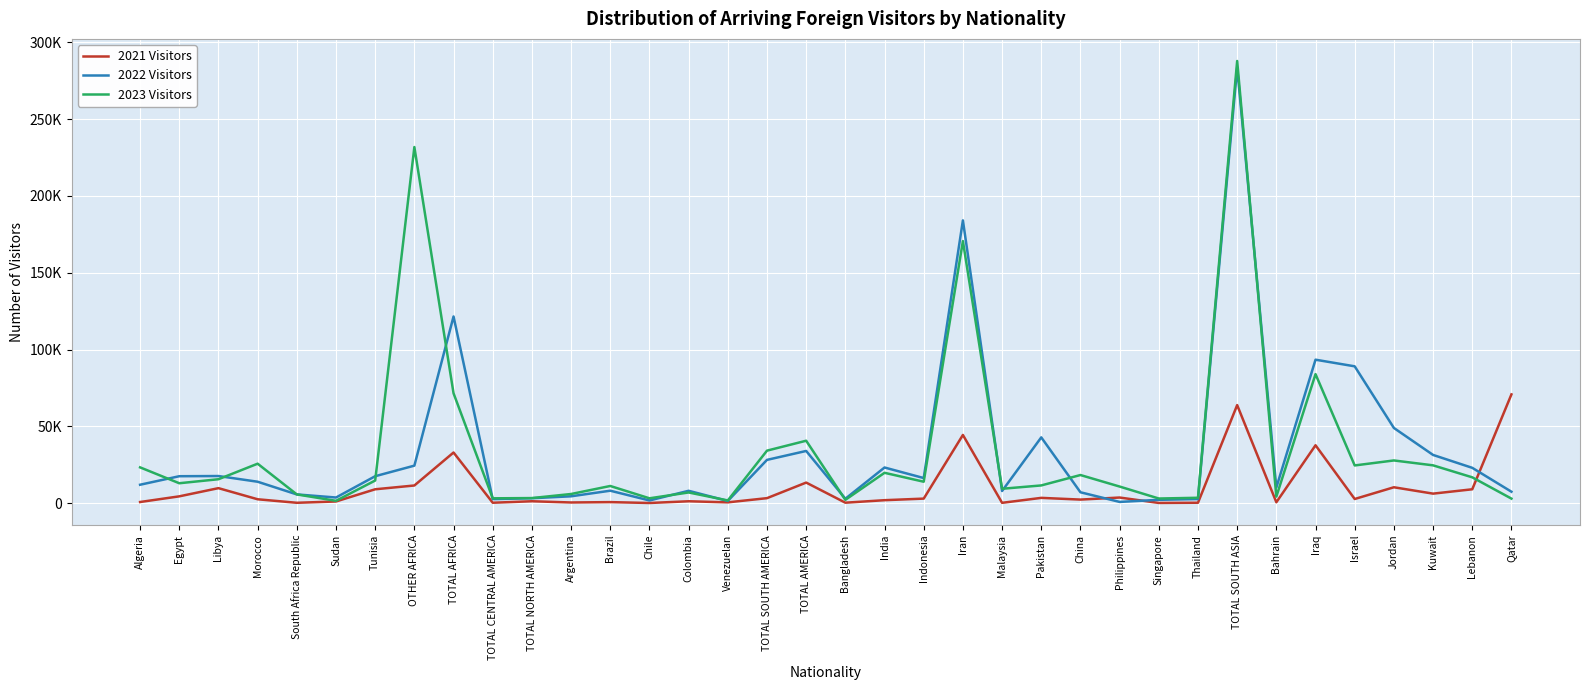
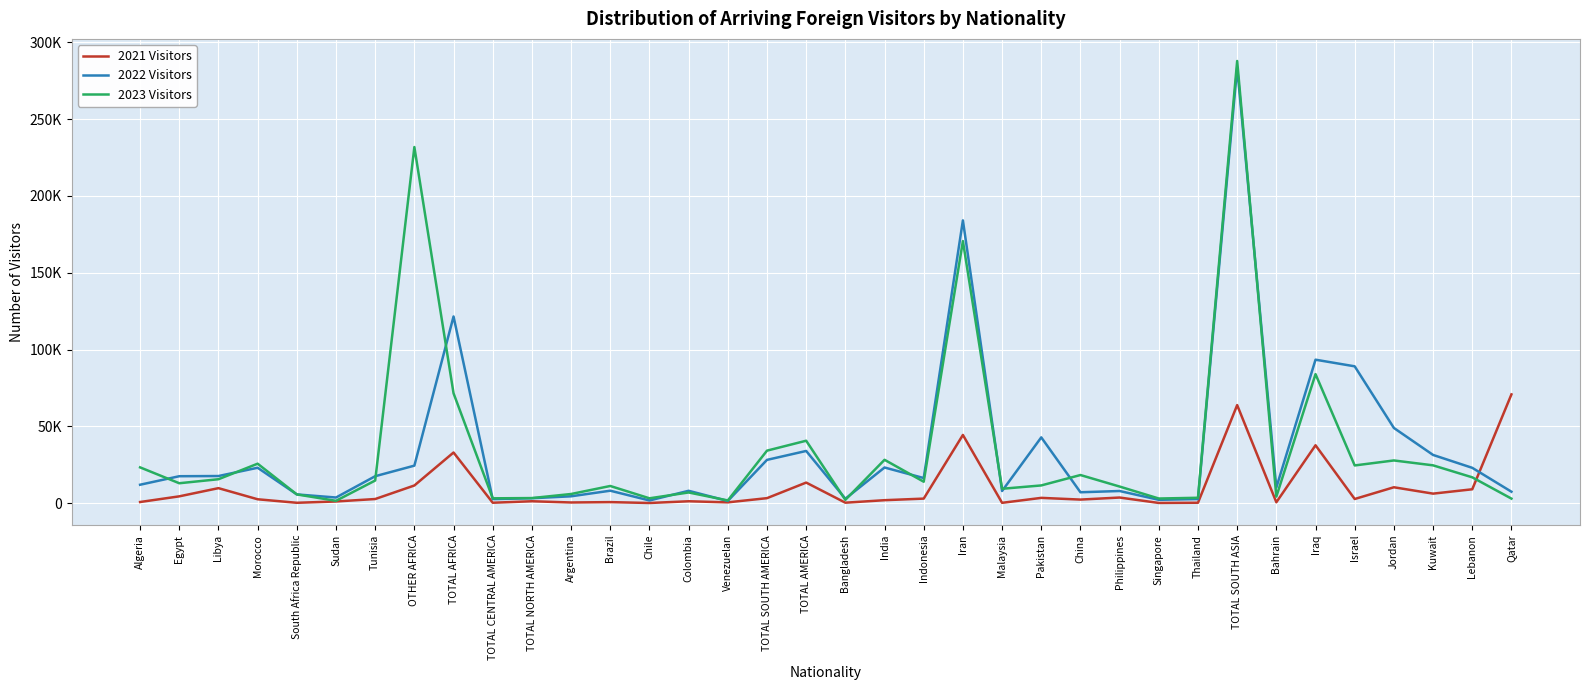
2022 Visitors, Morocco: 14000 -> 23000
2021 Visitors, Tunisia: 9000 -> 3000
2023 Visitors, India: 20000 -> 28000
2022 Visitors, Philippines: 1000 -> 8000
